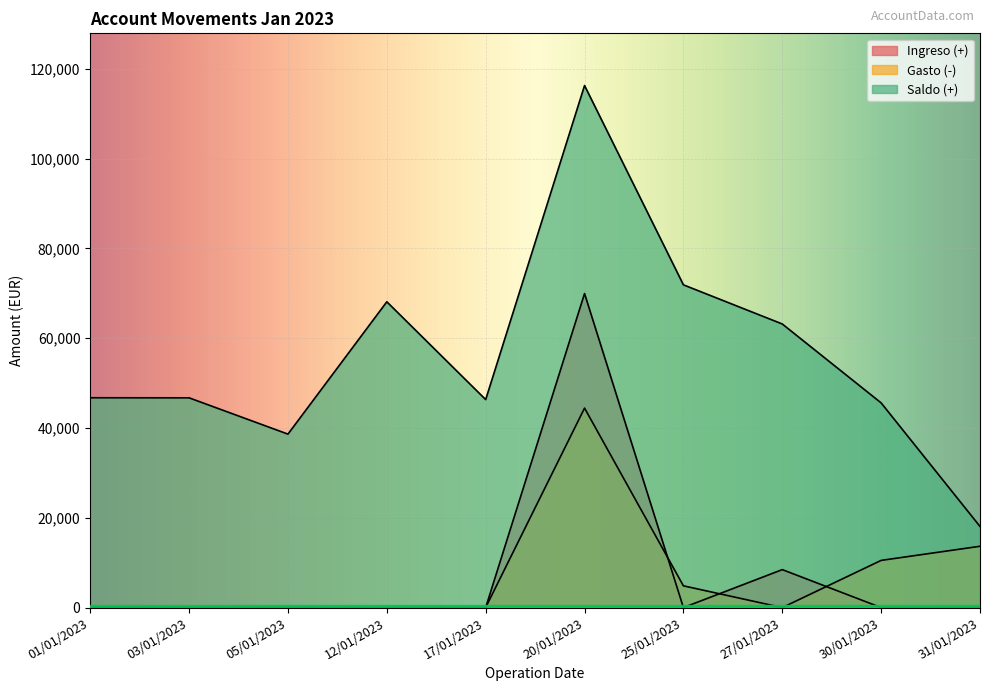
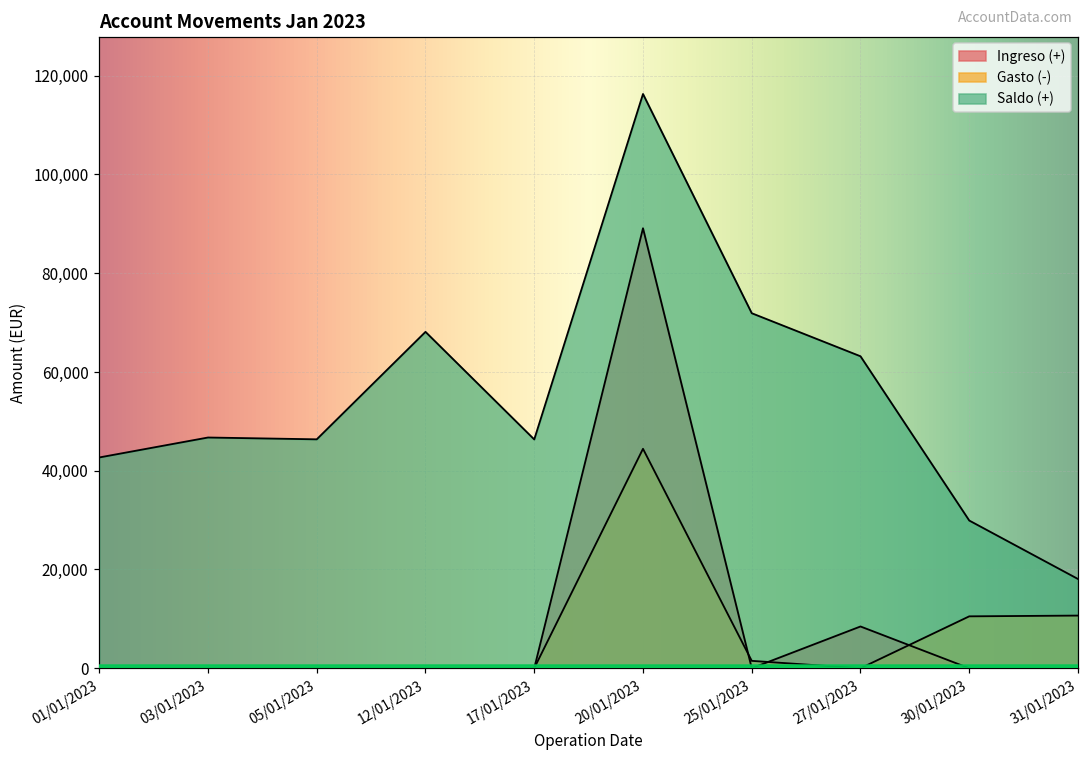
Saldo (+), 01/01/2023: 47,000 -> 43,000
Saldo (+), 05/01/2023: 39,000 -> 46,000
Ingreso (+), 20/01/2023: 70,000 -> 89,000
Gasto (-), 25/01/2023: 5,000 -> 1,000
Saldo (+), 30/01/2023: 46,000 -> 30,000
Gasto (-), 31/01/2023: 14,000 -> 11,000
